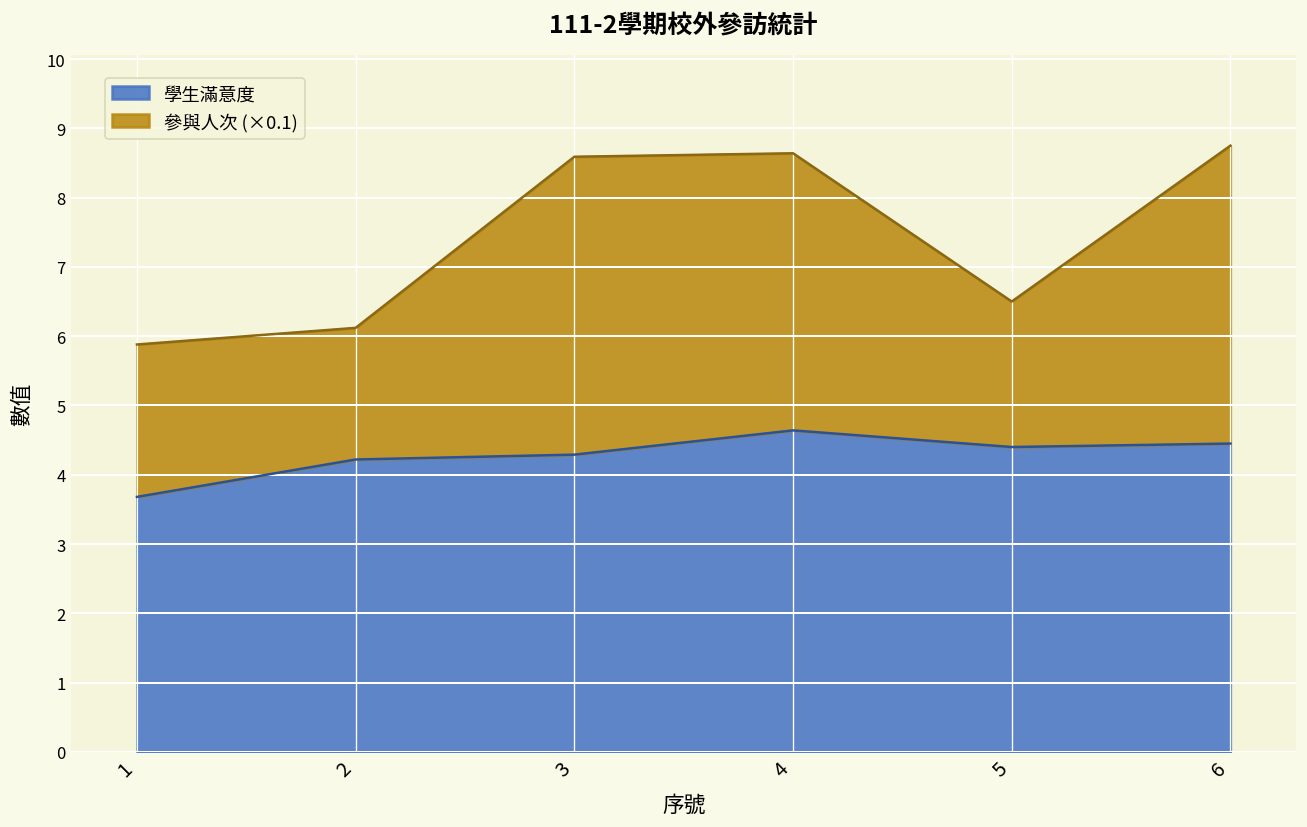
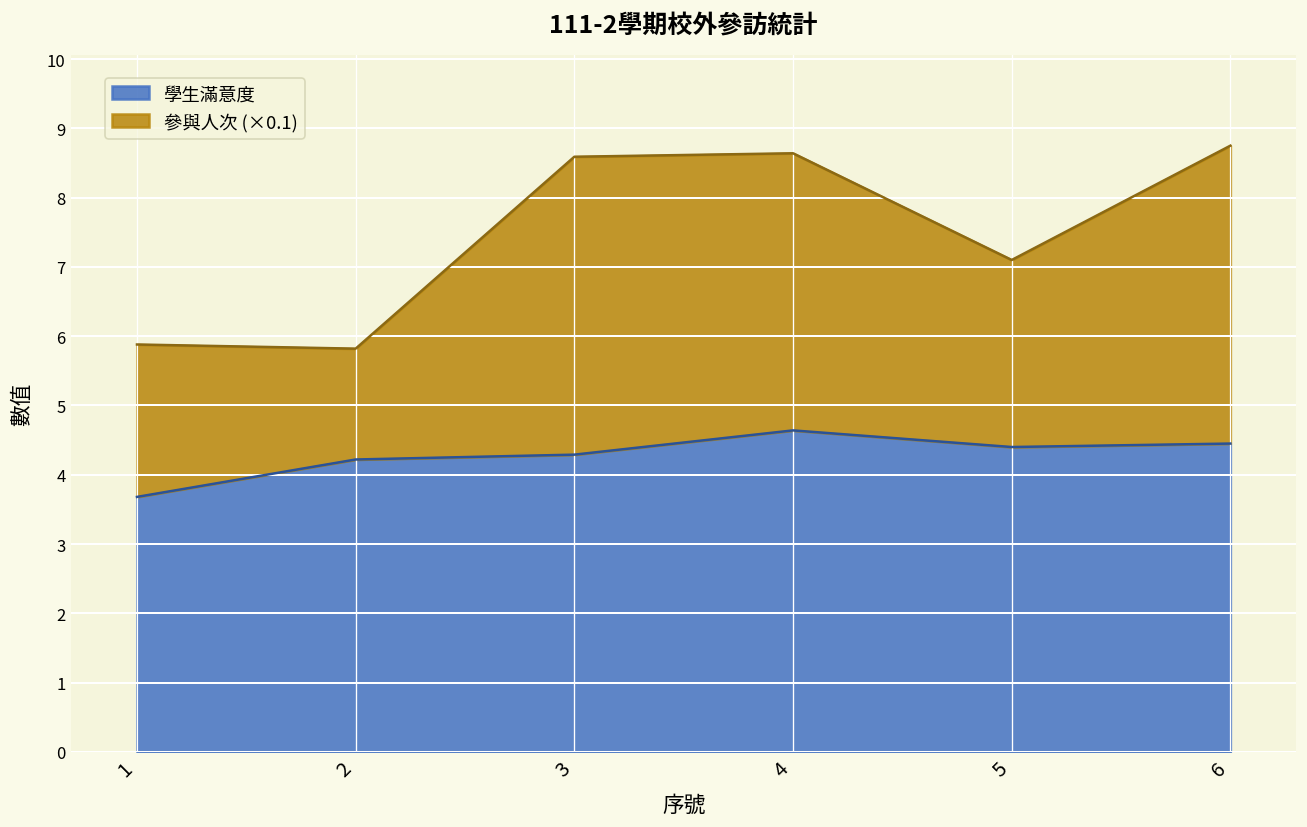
參與人次 (×0.1), 2: 1.9 -> 1.6
參與人次 (×0.1), 5: 2.1 -> 2.7
